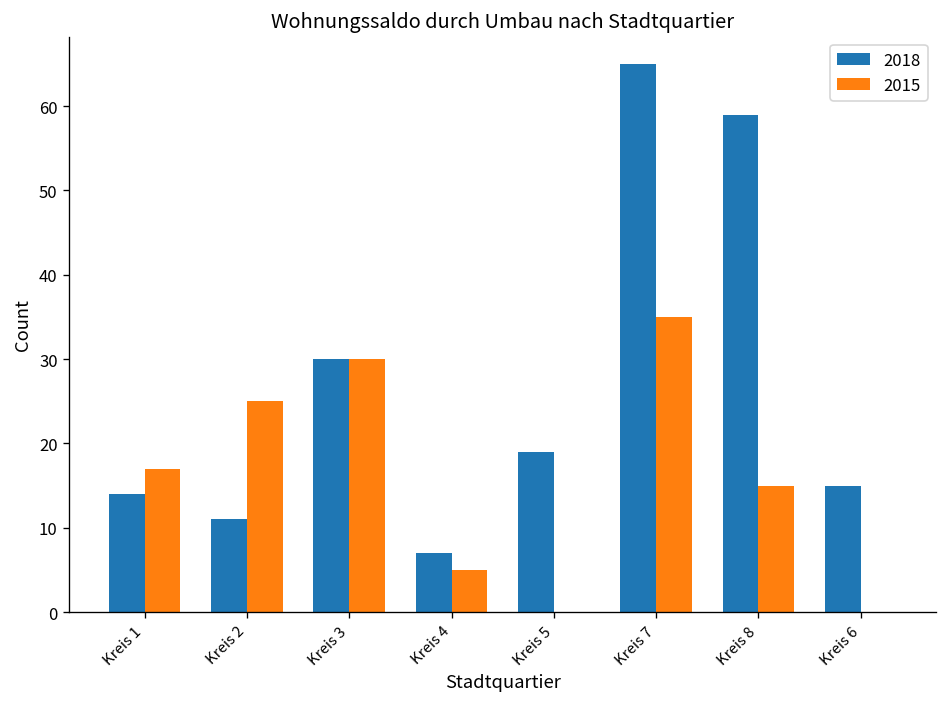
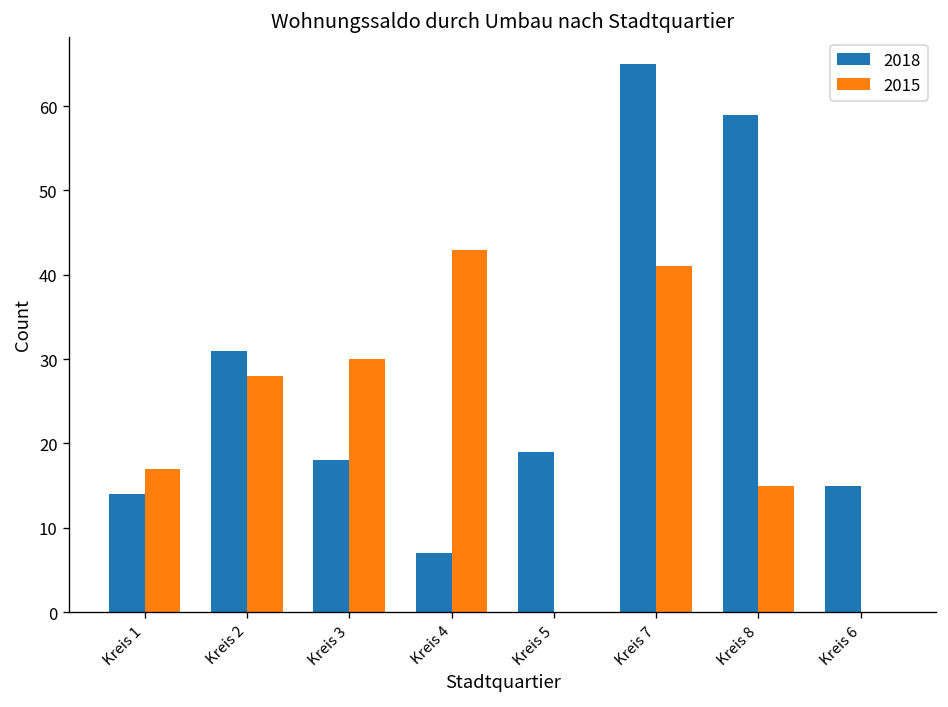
2018, Kreis 2: 11 -> 31
2015, Kreis 2: 25 -> 28
2018, Kreis 3: 30 -> 18
2015, Kreis 4: 5 -> 43
2015, Kreis 7: 35 -> 41
